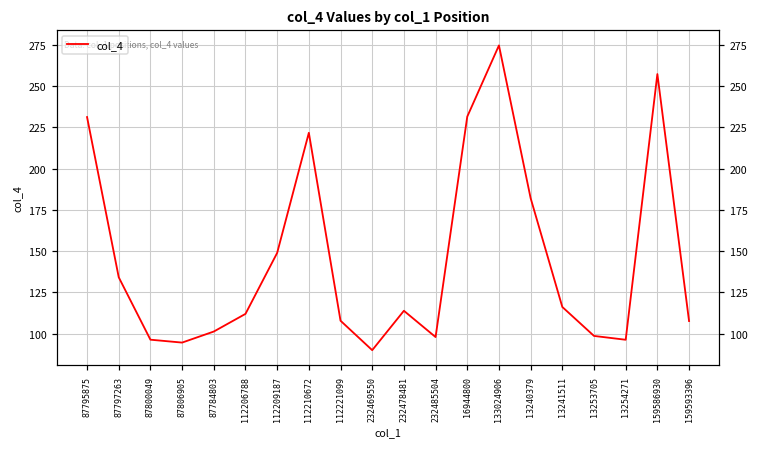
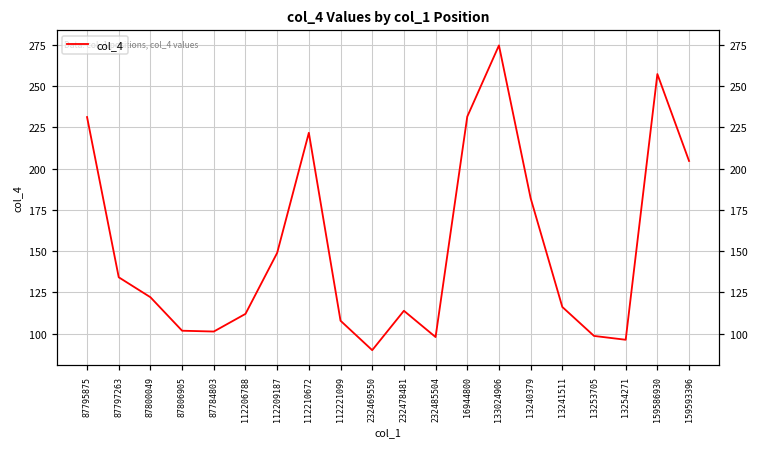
87800049: 96 -> 122
87806905: 95 -> 102
159593396: 108 -> 205
